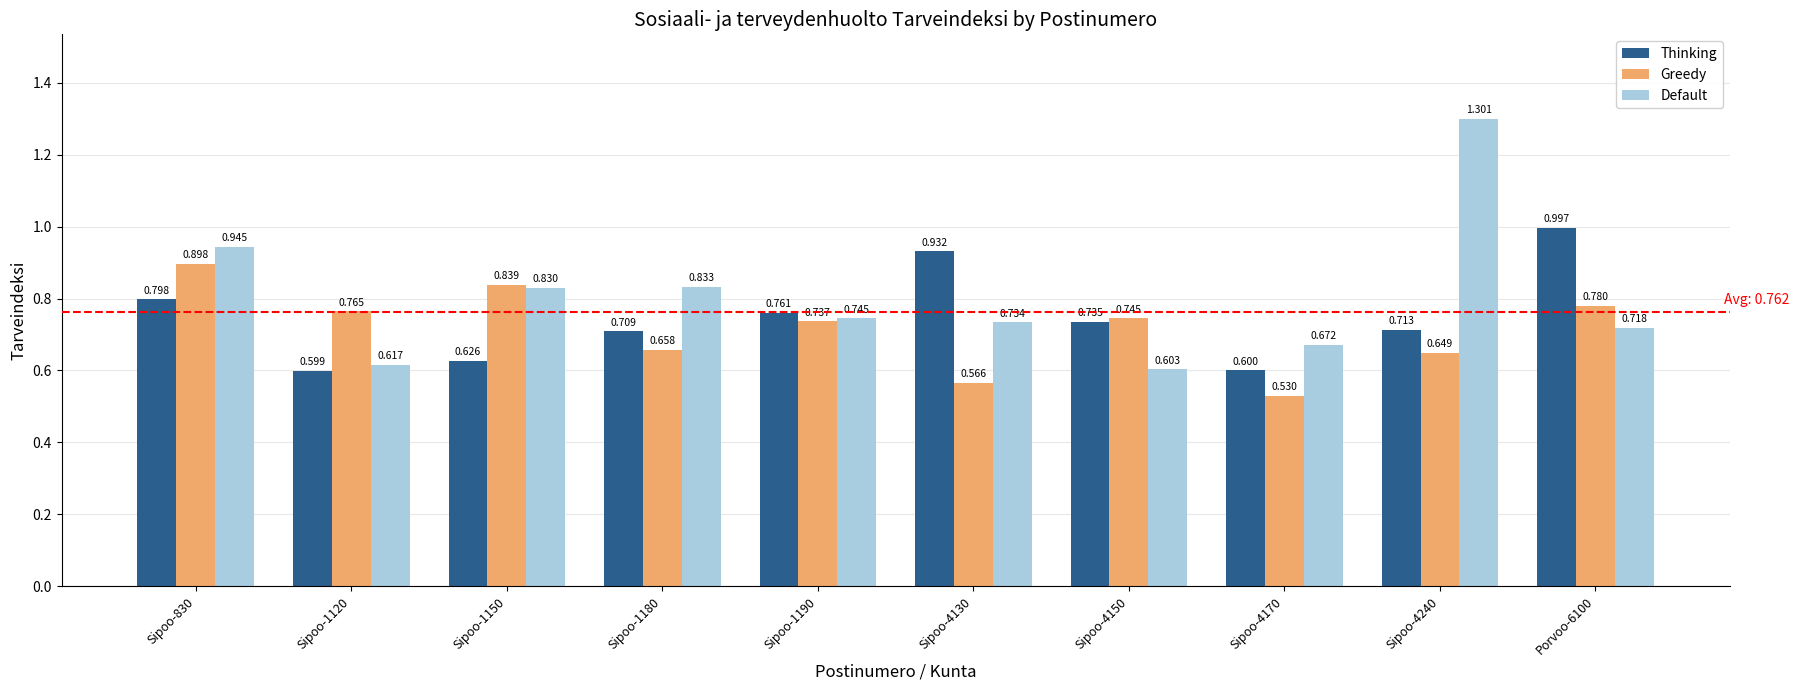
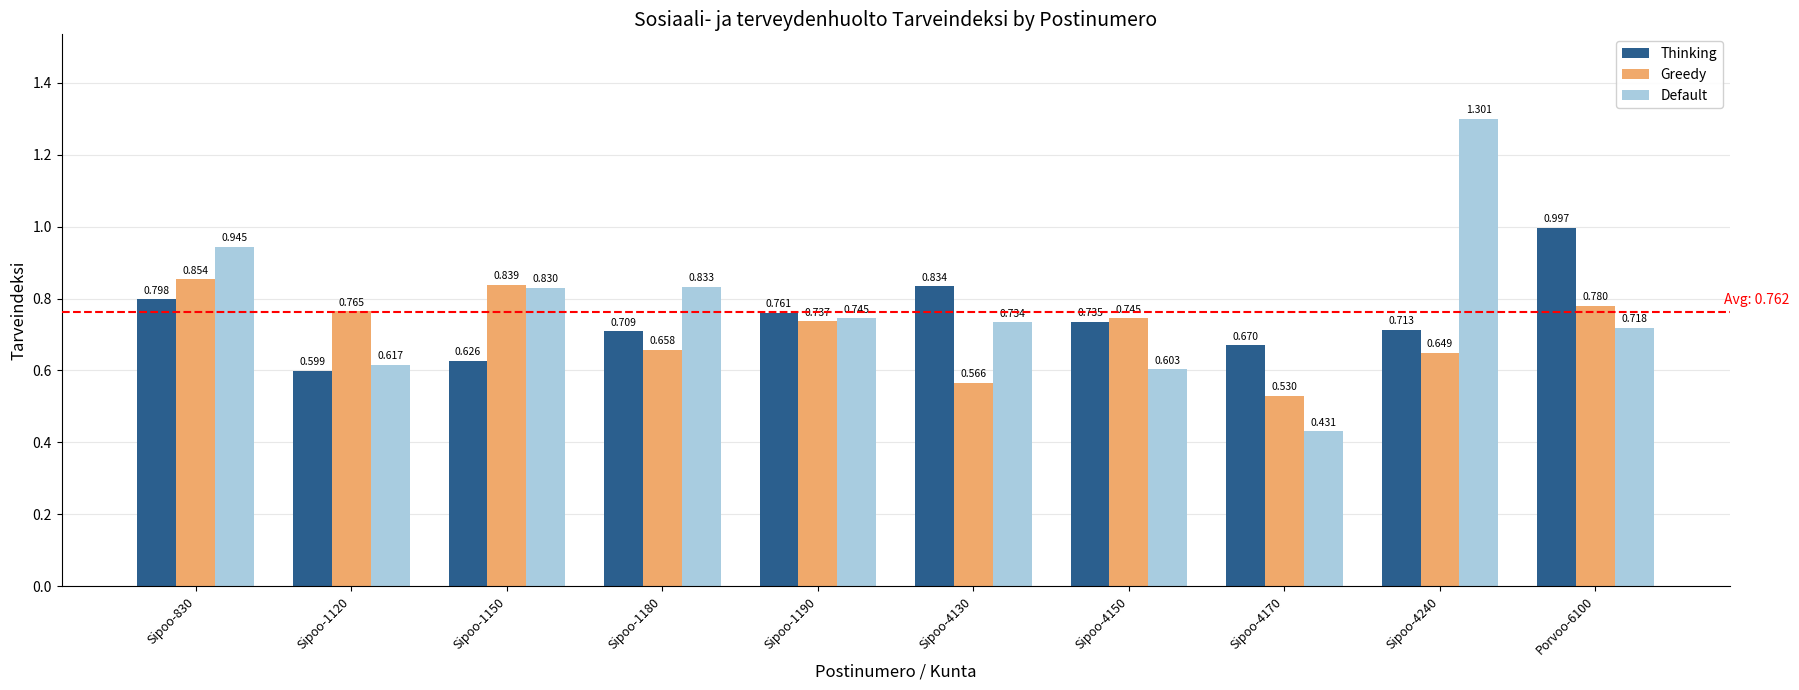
Greedy, Sipoo-830: 0.898 -> 0.854
Thinking, Sipoo-4130: 0.932 -> 0.834
Thinking, Sipoo-4170: 0.600 -> 0.670
Default, Sipoo-4170: 0.672 -> 0.431
